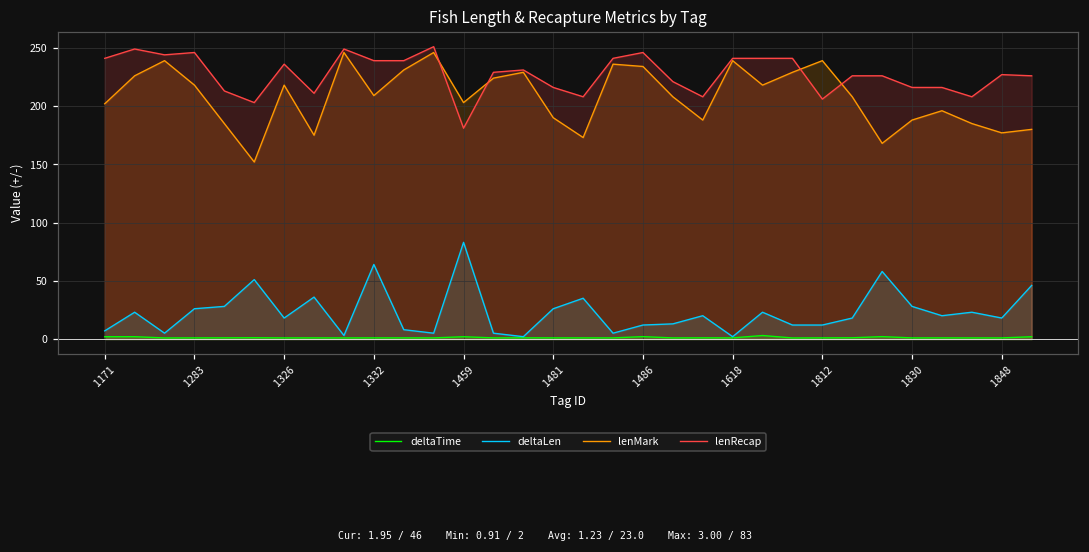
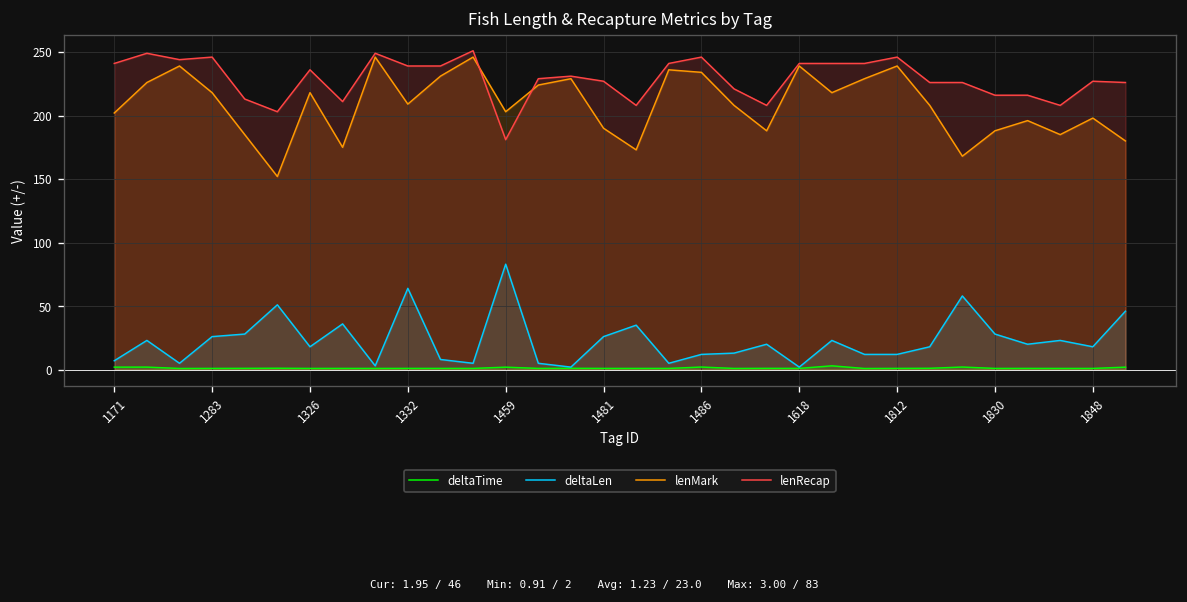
lenRecap, 1481: 216 -> 227
lenRecap, 1812: 206 -> 246
lenMark, 1848: 177 -> 198
